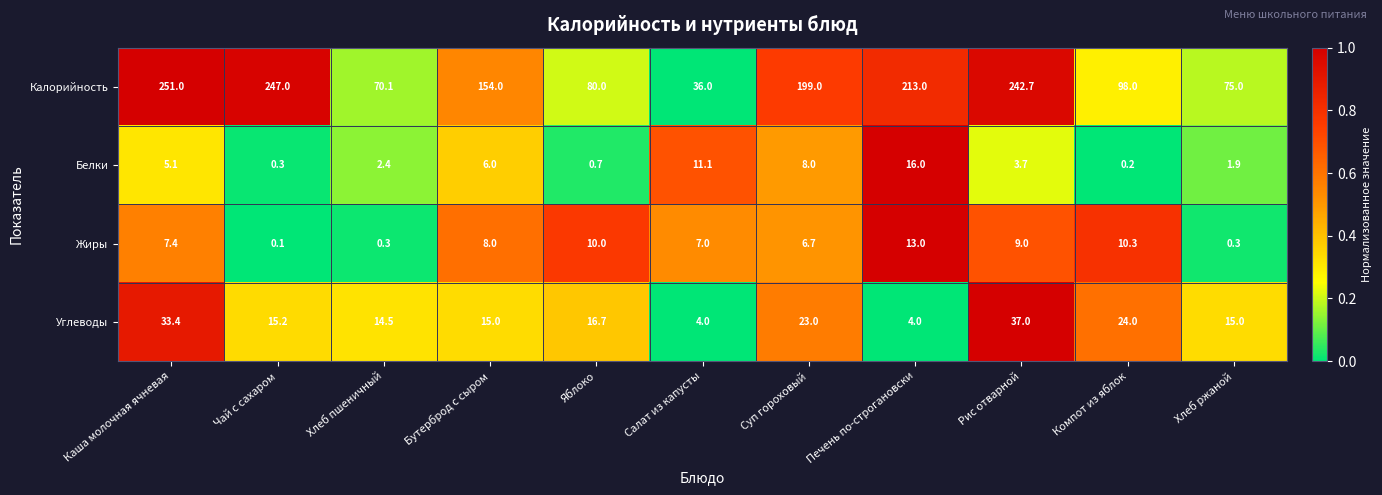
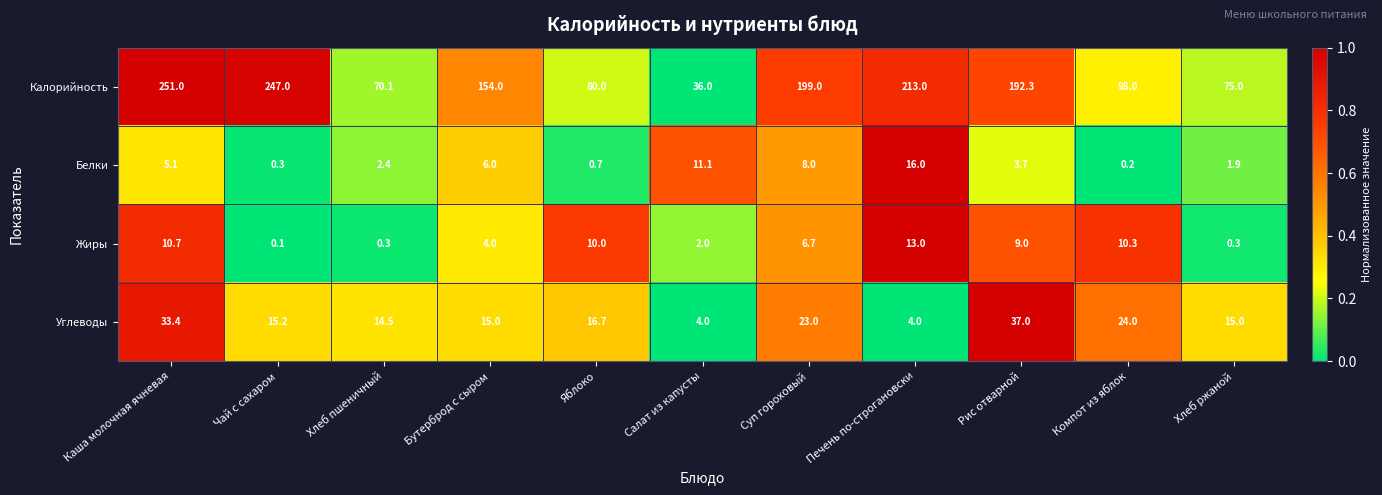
Калорийность, Рис отварной: 242.7 -> 192.3
Жиры, Каша молочная ячневая: 7.4 -> 10.7
Жиры, Бутерброд с сыром: 8.0 -> 4.0
Жиры, Салат из капусты: 7.0 -> 2.0
